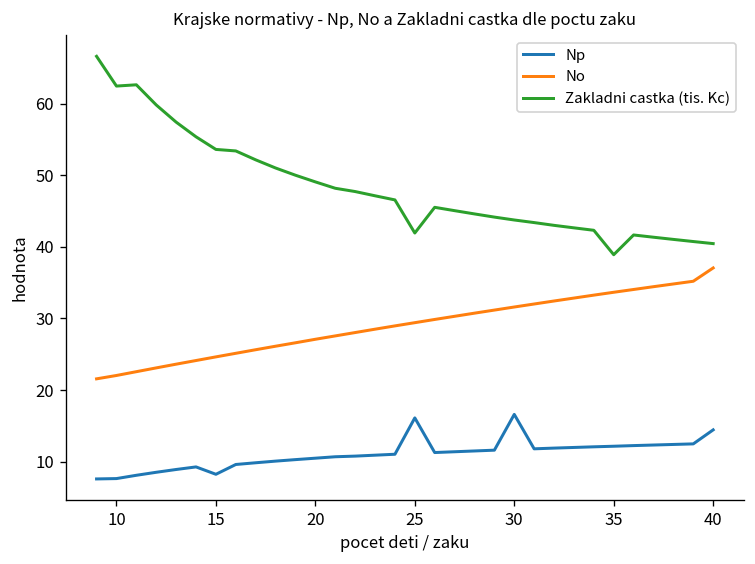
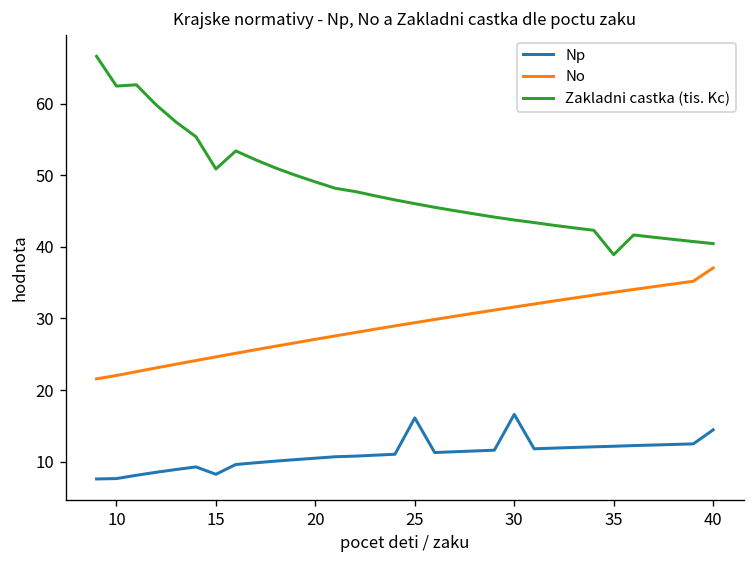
Zakladni castka (tis. Kc), 15: 54 -> 51
Zakladni castka (tis. Kc), 25: 42 -> 46
